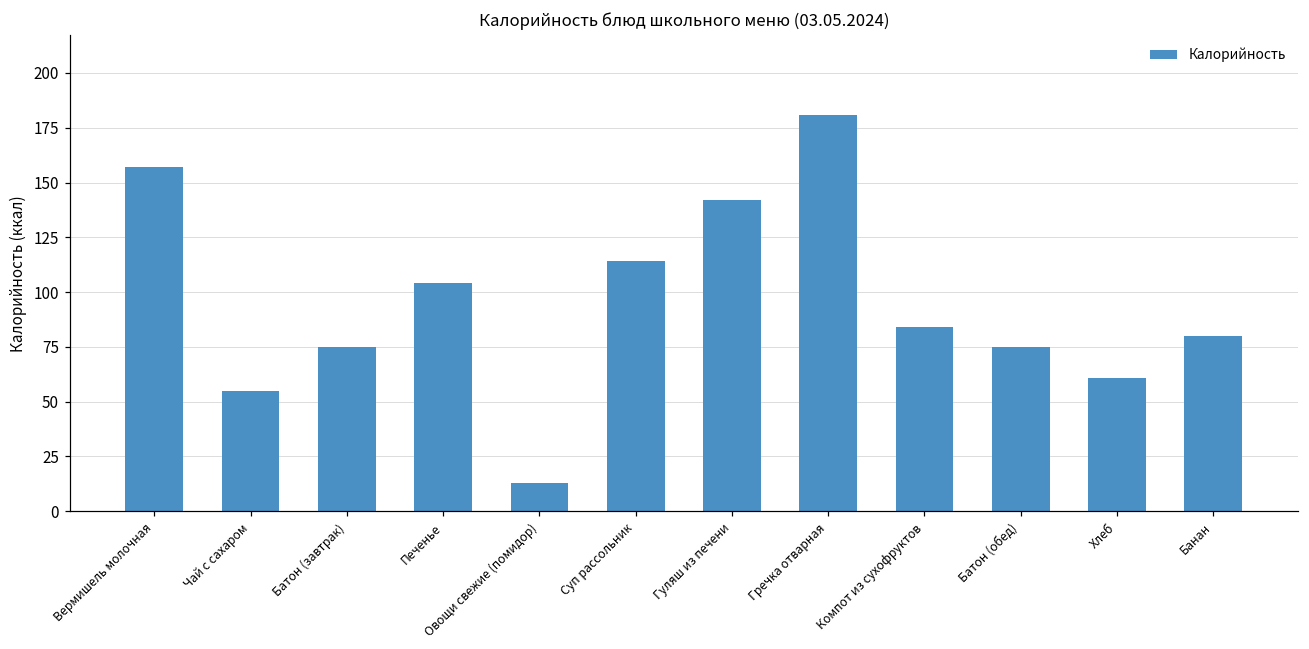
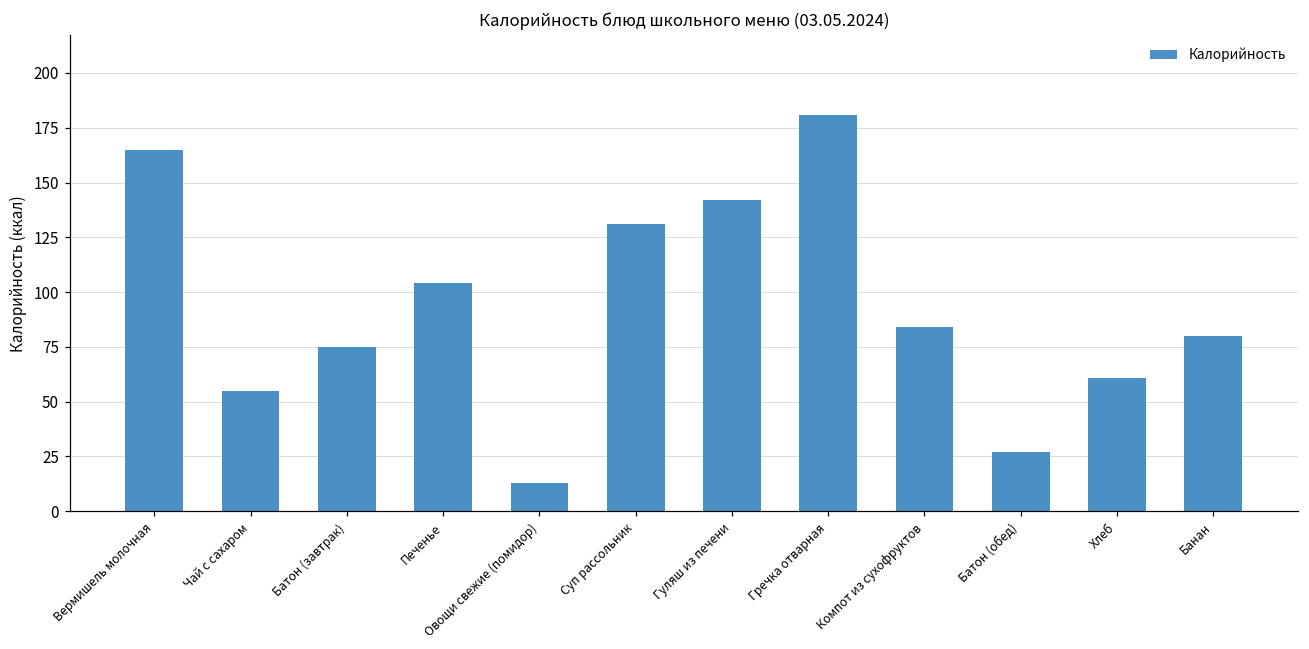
Вермишель молочная: 157 -> 165
Суп рассольник: 114 -> 131
Батон (обед): 75 -> 27
